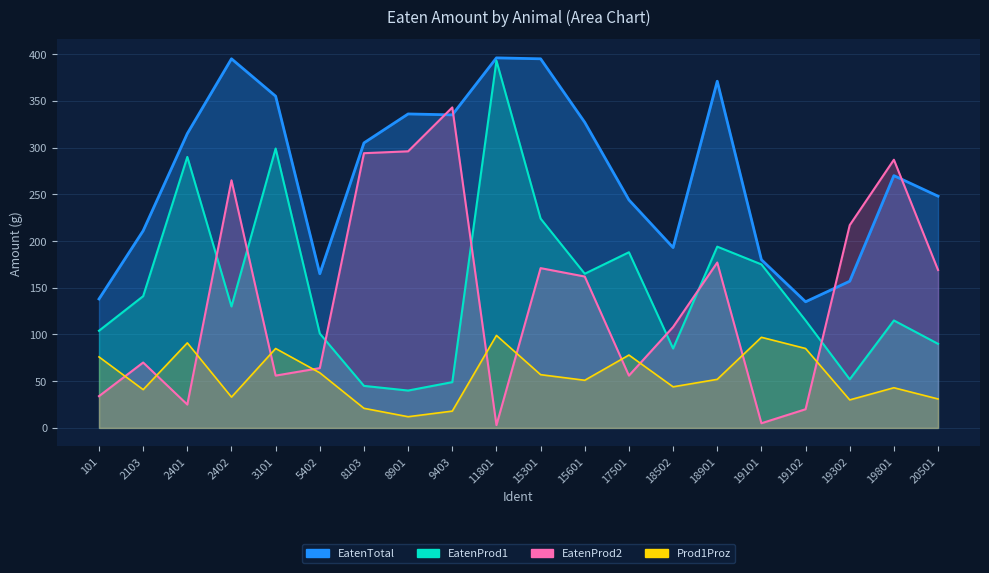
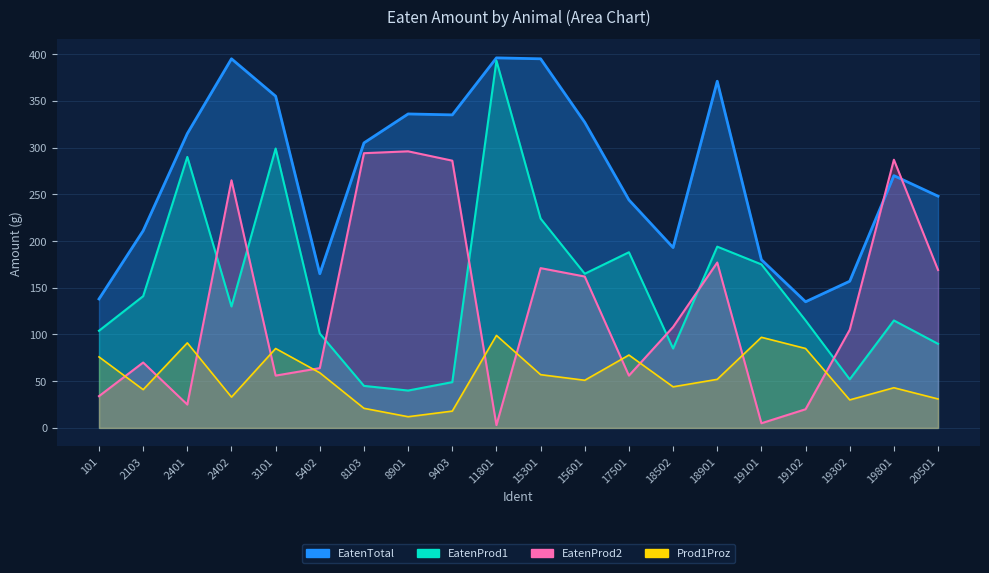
EatenProd2, 9403: 340 -> 290
EatenProd2, 19302: 220 -> 110
